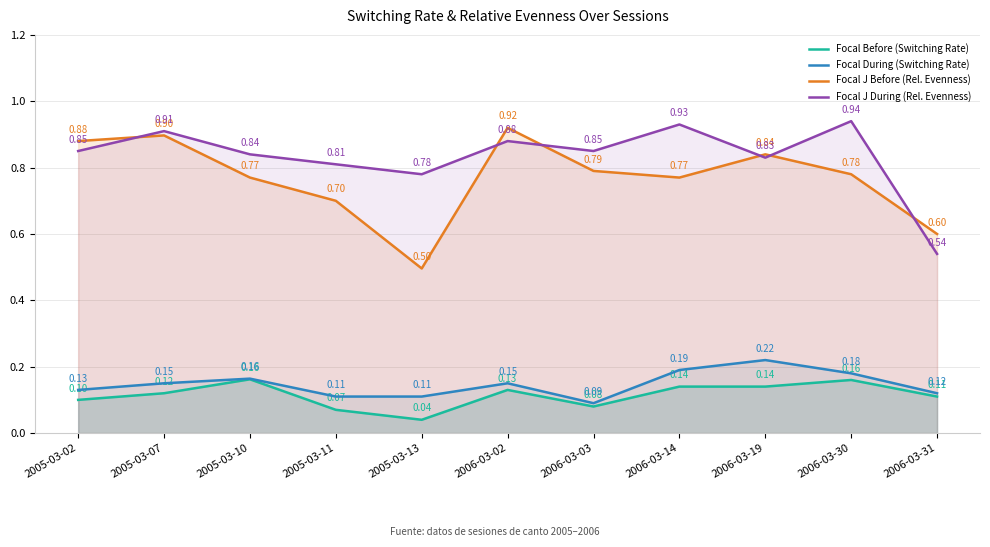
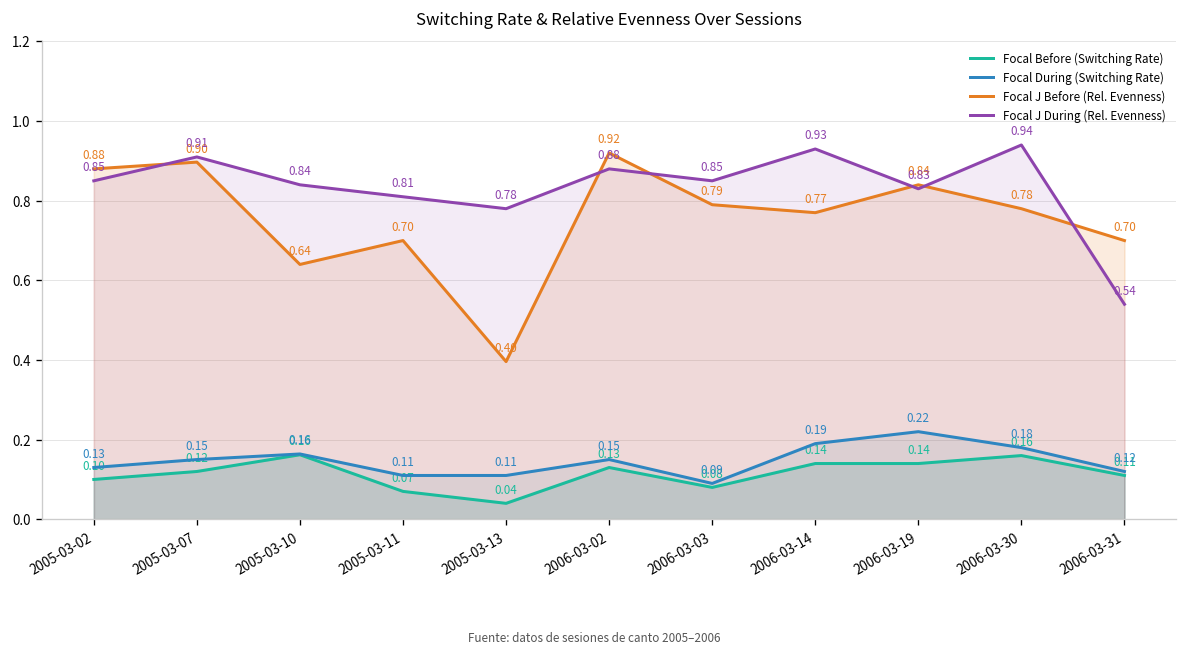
Focal J Before (Rel. Evenness), 2005-03-10: 0.77 -> 0.64
Focal J Before (Rel. Evenness), 2005-03-13: 0.50 -> 0.40
Focal J Before (Rel. Evenness), 2006-03-31: 0.60 -> 0.70
